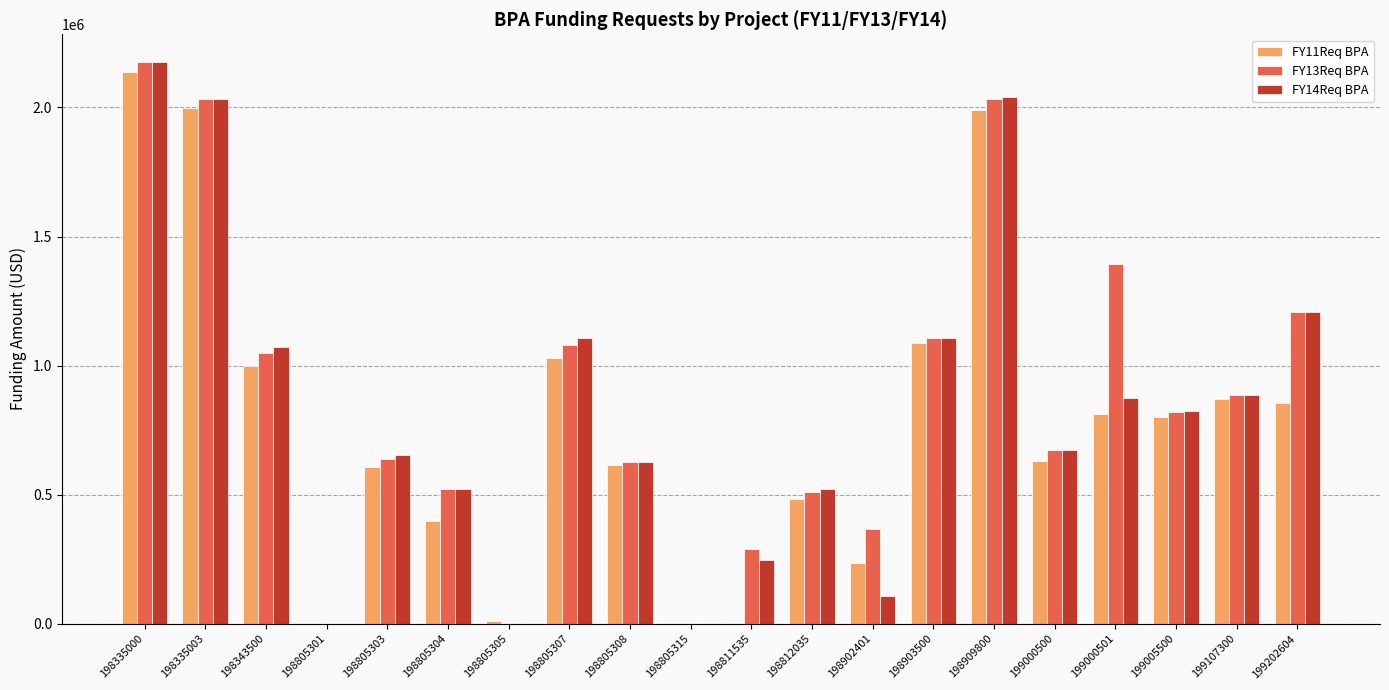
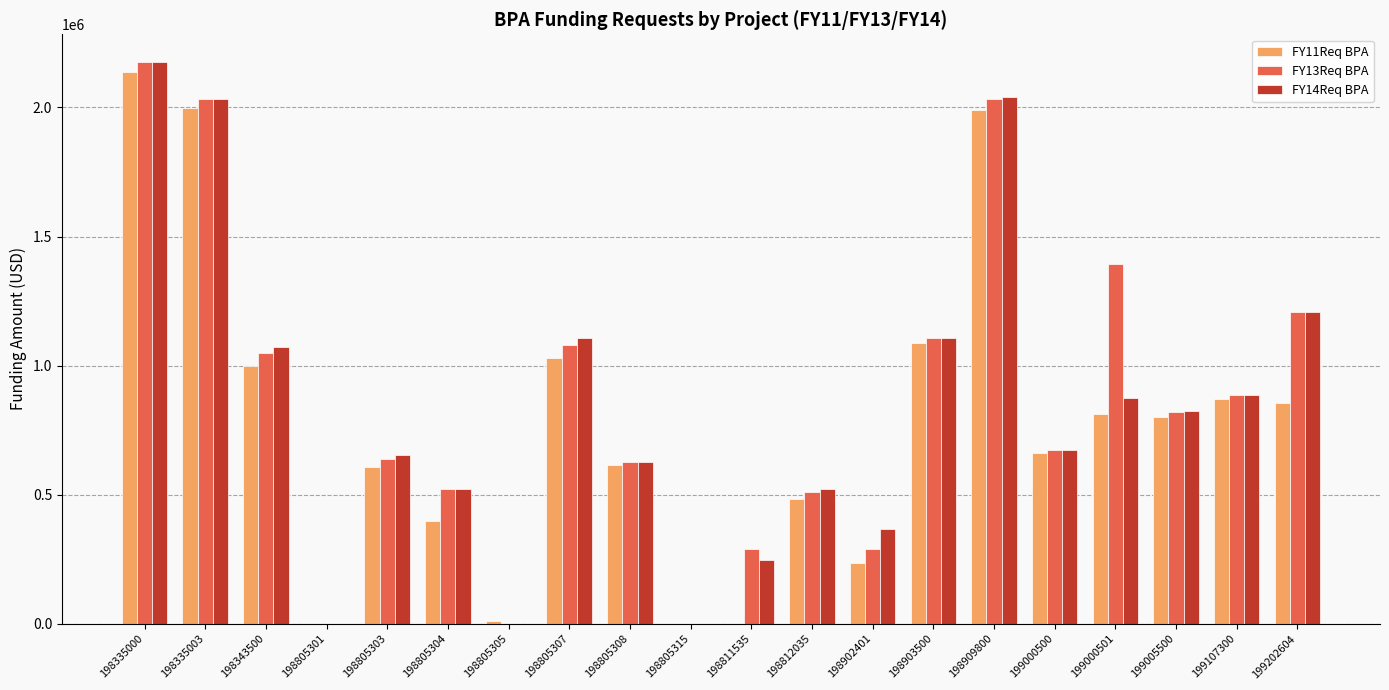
FY13Req BPA, 198902401: 370000 -> 290000
FY14Req BPA, 198902401: 110000 -> 370000
FY11Req BPA, 199000500: 630000 -> 660000
